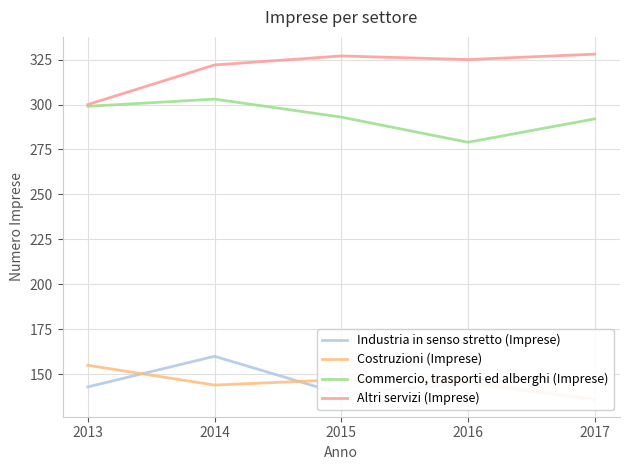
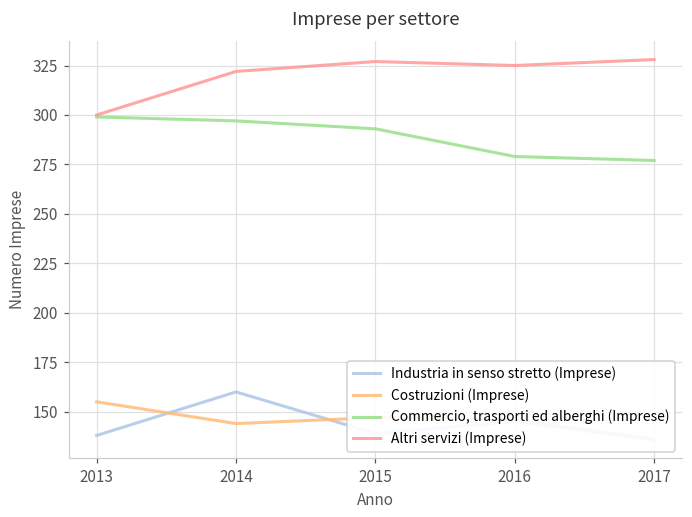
Industria in senso stretto (Imprese), 2013: 143 -> 138
Commercio, trasporti ed alberghi (Imprese), 2014: 303 -> 297
Commercio, trasporti ed alberghi (Imprese), 2017: 292 -> 277
